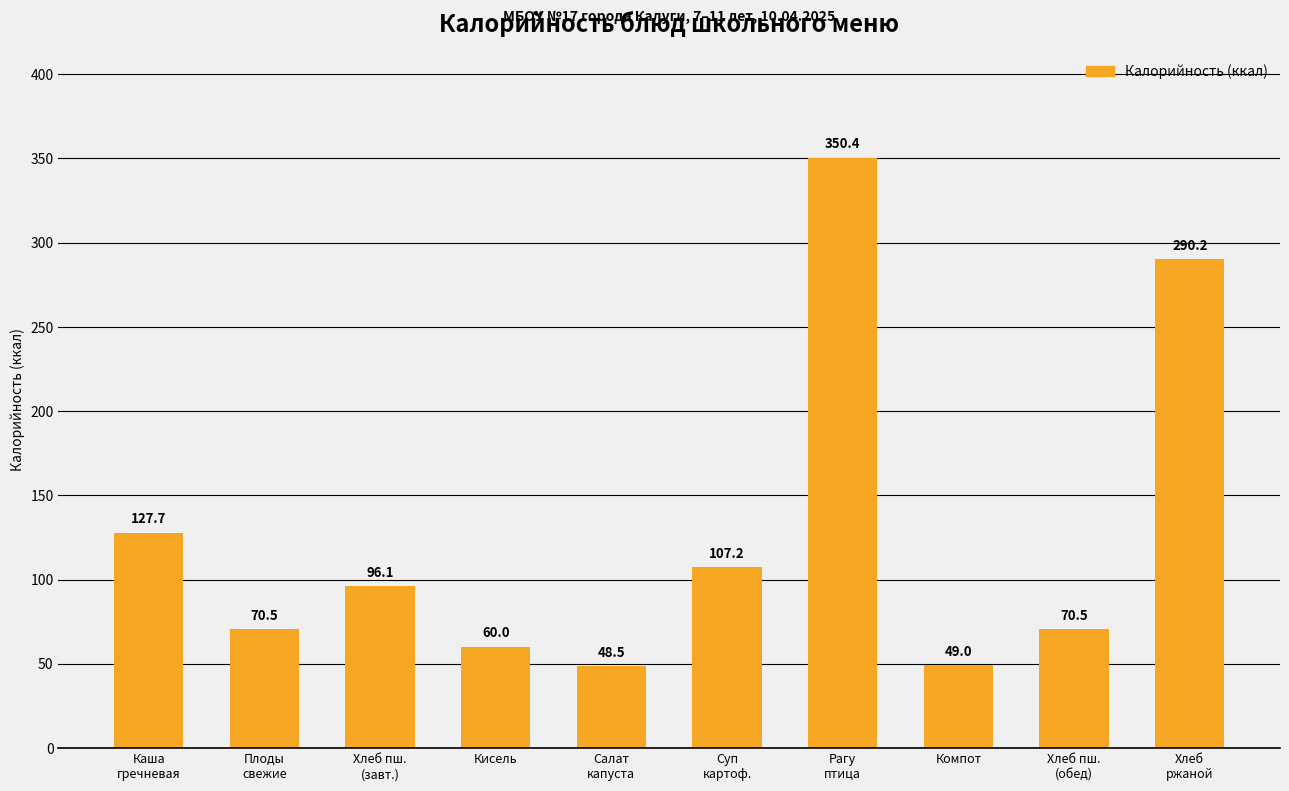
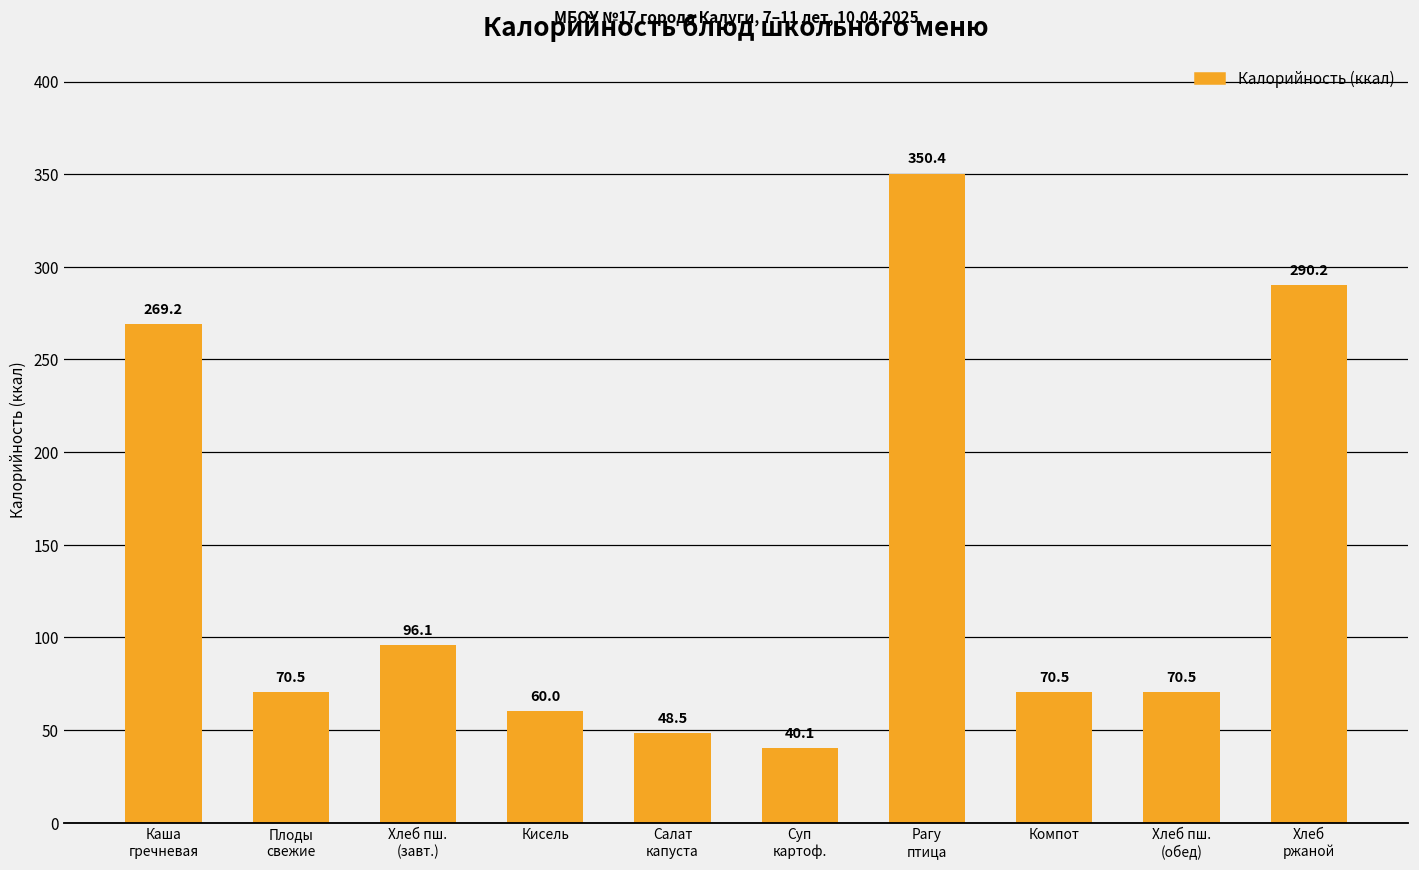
Каша гречневая: 127.7 -> 269.2
Суп картоф.: 107.2 -> 40.1
Компот: 49.0 -> 70.5
